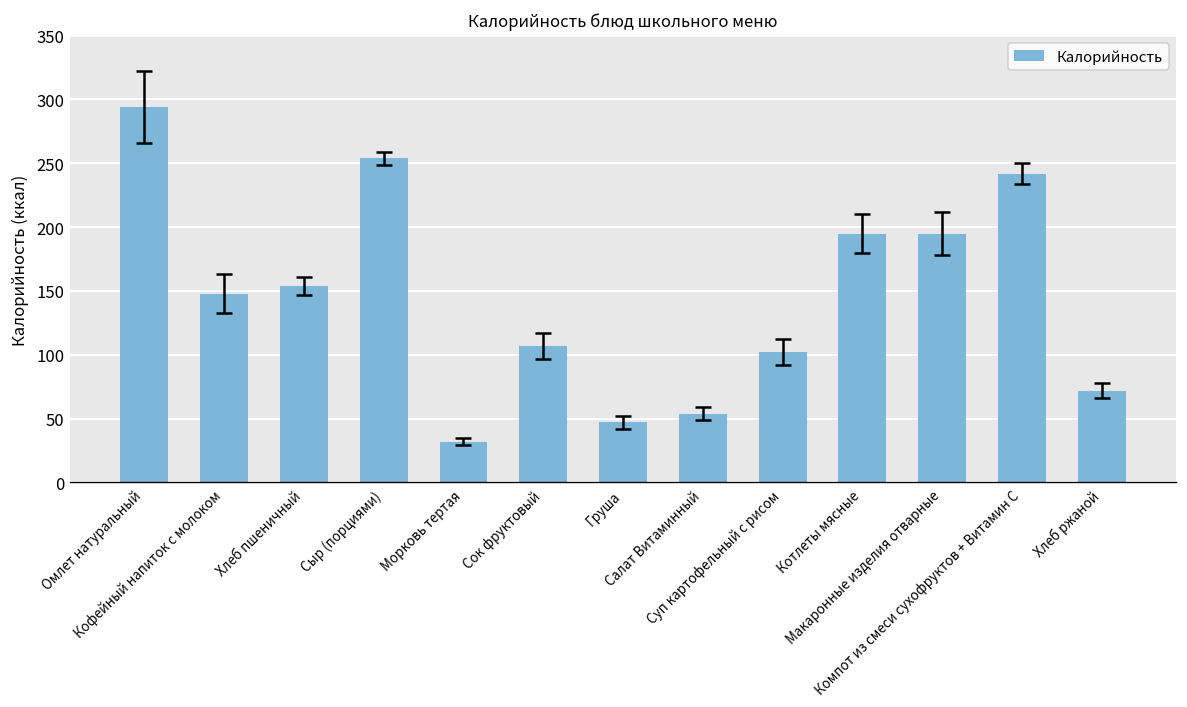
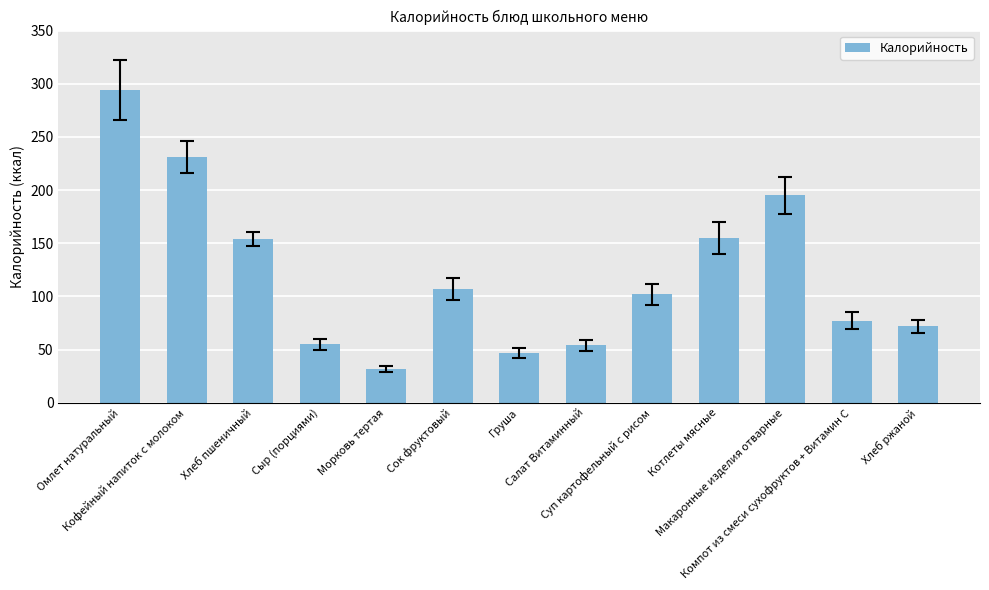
Калорийность, Кофейный напиток с молоком: 148 -> 231
Калорийность, Сыр (порциями): 254 -> 55
Калорийность, Котлеты мясные: 195 -> 155
Калорийность, Компот из смеси сухофруктов + Витамин С: 242 -> 77
